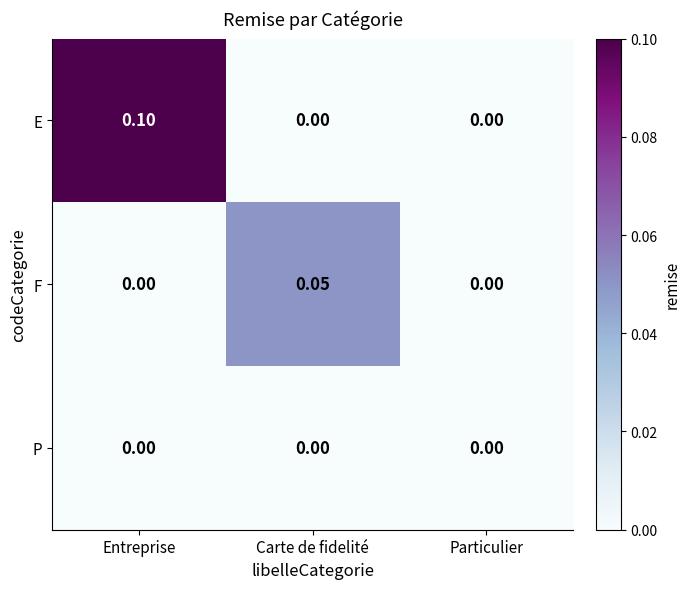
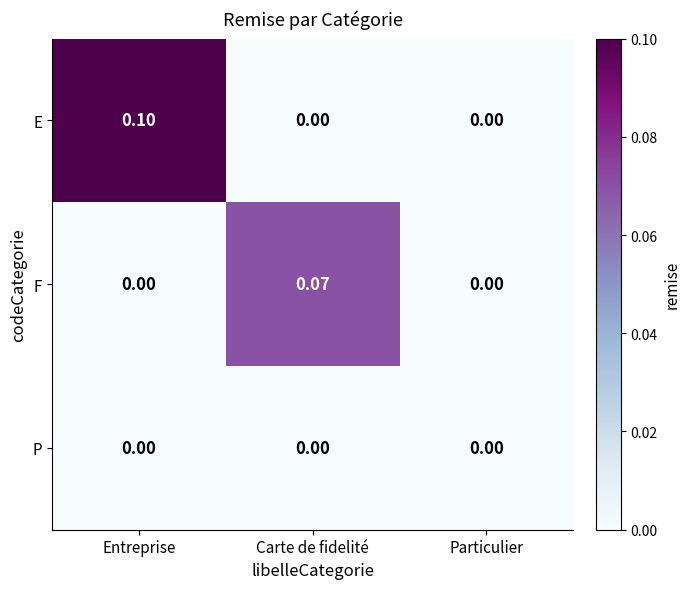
F, Carte de fidelité: 0.05 -> 0.07
